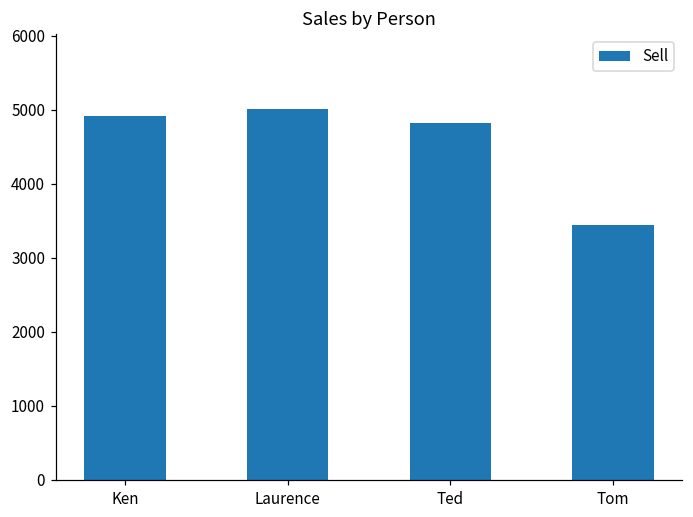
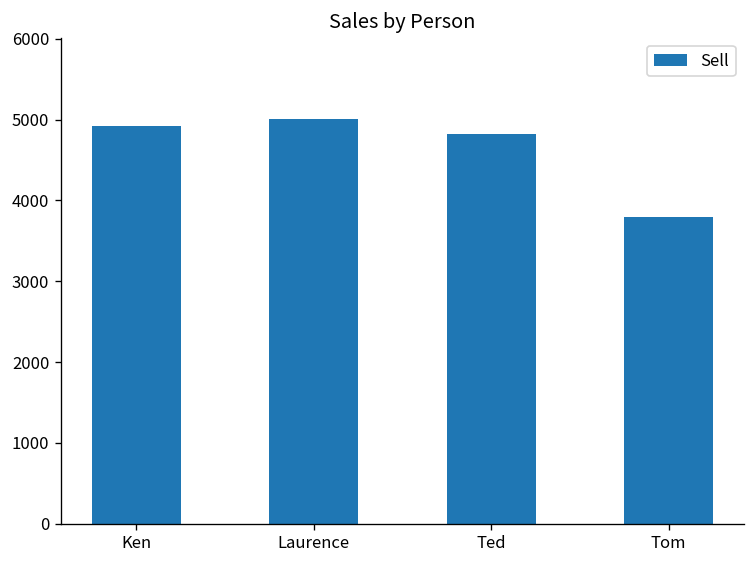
Tom: 3400 -> 3800
